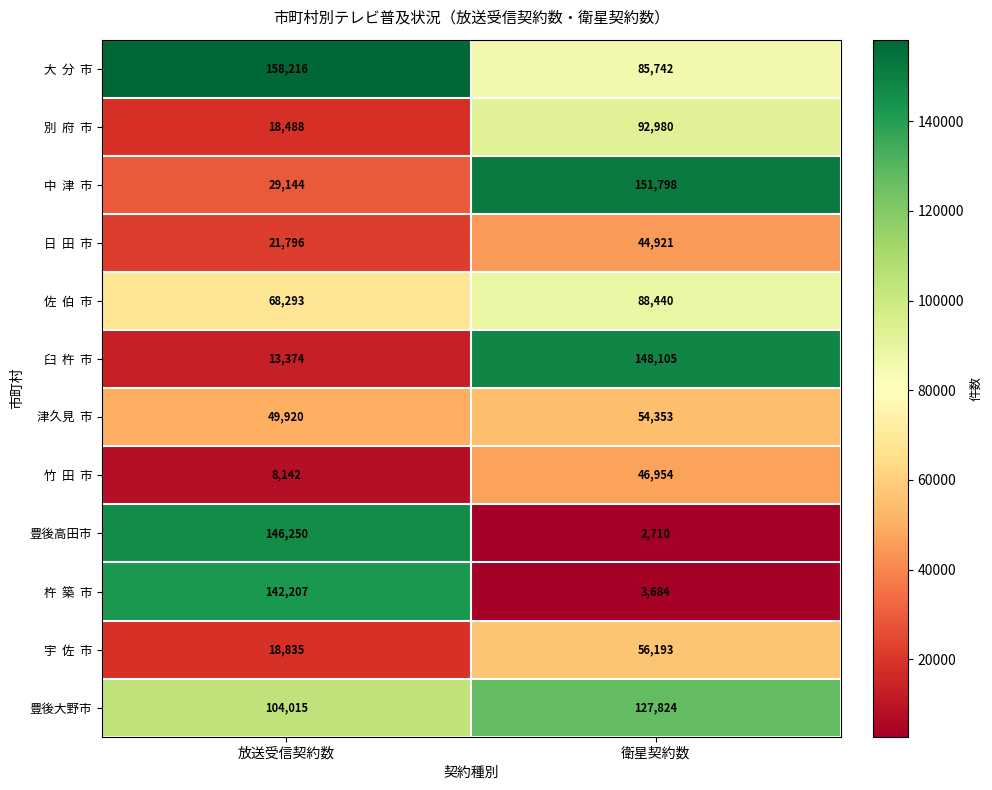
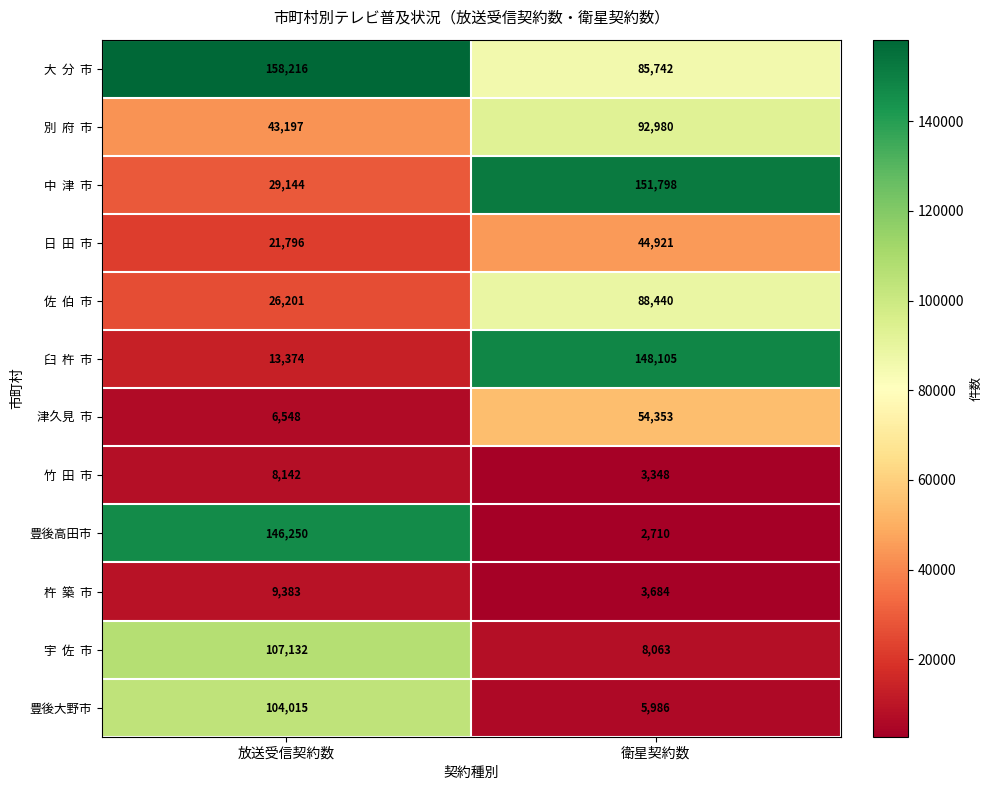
別 府 市, 放送受信契約数: 18,488 -> 43,197
佐 伯 市, 放送受信契約数: 68,293 -> 26,201
津久見 市, 放送受信契約数: 49,920 -> 6,548
竹 田 市, 衛星契約数: 46,954 -> 3,348
杵 築 市, 放送受信契約数: 142,207 -> 9,383
宇 佐 市, 放送受信契約数: 18,835 -> 107,132
宇 佐 市, 衛星契約数: 56,193 -> 8,063
豊後大野市, 衛星契約数: 127,824 -> 5,986
